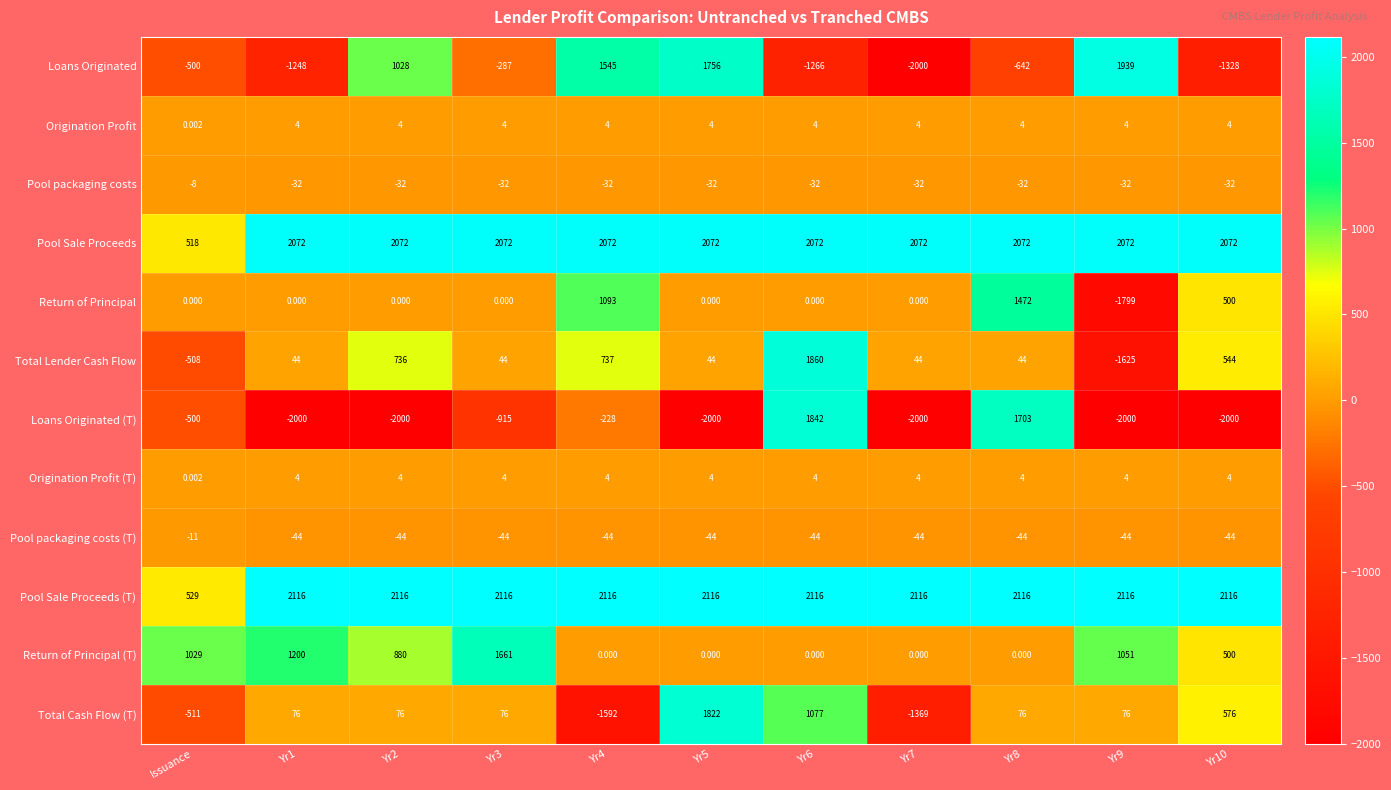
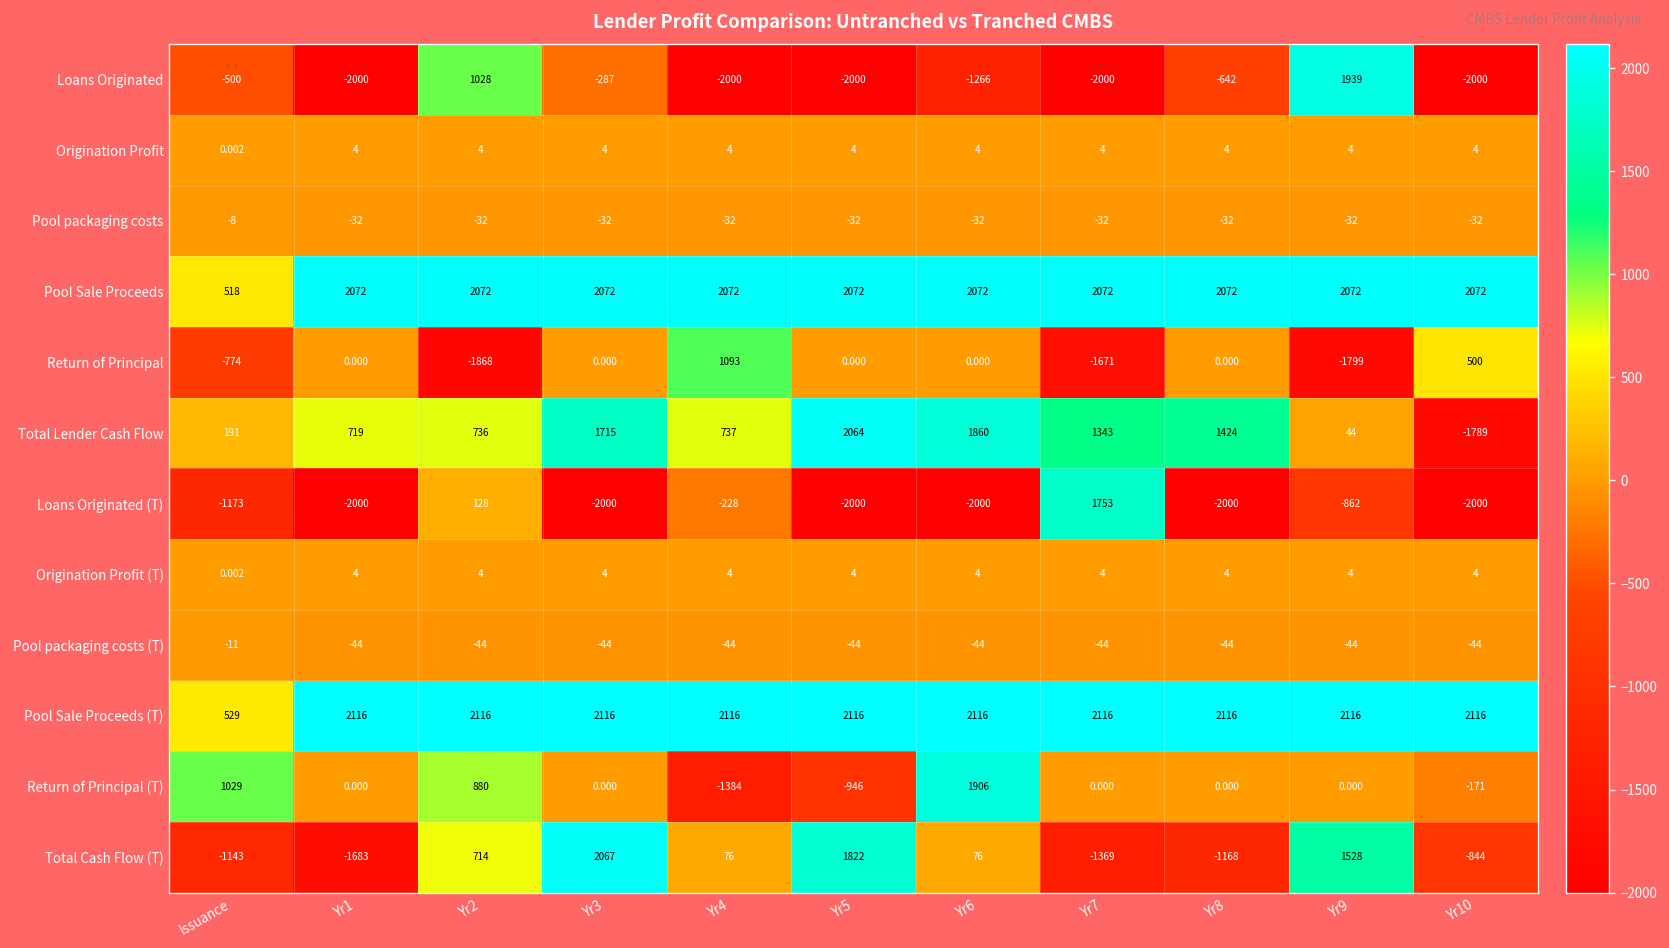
Loans Originated, Yr1: -1248 -> -2000
Loans Originated, Yr4: 1545 -> -2000
Loans Originated, Yr5: 1756 -> -2000
Loans Originated, Yr10: -1328 -> -2000
Return of Principal, Issuance: 0.000 -> -774
Return of Principal, Yr2: 0.000 -> -1868
Return of Principal, Yr7: 0.000 -> -1671
Return of Principal, Yr8: 1472 -> 0.000
Total Lender Cash Flow, Issuance: -508 -> 191
Total Lender Cash Flow, Yr1: 44 -> 719
Total Lender Cash Flow, Yr3: 44 -> 1715
Total Lender Cash Flow, Yr5: 44 -> 2064
Total Lender Cash Flow, Yr7: 44 -> 1343
Total Lender Cash Flow, Yr8: 44 -> 1424
Total Lender Cash Flow, Yr9: -1625 -> 44
Total Lender Cash Flow, Yr10: 544 -> -1789
Loans Originated (T), Issuance: -500 -> -1173
Loans Originated (T), Yr2: -2000 -> 128
Loans Originated (T), Yr3: -915 -> -2000
Loans Originated (T), Yr6: 1842 -> -2000
Loans Originated (T), Yr7: -2000 -> 1753
Loans Originated (T), Yr8: 1703 -> -2000
Loans Originated (T), Yr9: -2000 -> -862
Return of Principal (T), Yr1: 1200 -> 0.000
Return of Principal (T), Yr3: 1661 -> 0.000
Return of Principal (T), Yr4: 0.000 -> -1384
Return of Principal (T), Yr5: 0.000 -> -946
Return of Principal (T), Yr6: 0.000 -> 1906
Return of Principal (T), Yr9: 1051 -> 0.000
Return of Principal (T), Yr10: 500 -> -171
Total Cash Flow (T), Issuance: -511 -> -1143
Total Cash Flow (T), Yr1: 76 -> -1683
Total Cash Flow (T), Yr2: 76 -> 714
Total Cash Flow (T), Yr3: 76 -> 2067
Total Cash Flow (T), Yr4: -1592 -> 76
Total Cash Flow (T), Yr6: 1077 -> 76
Total Cash Flow (T), Yr8: 76 -> -1168
Total Cash Flow (T), Yr9: 76 -> 1528
Total Cash Flow (T), Yr10: 576 -> -844
